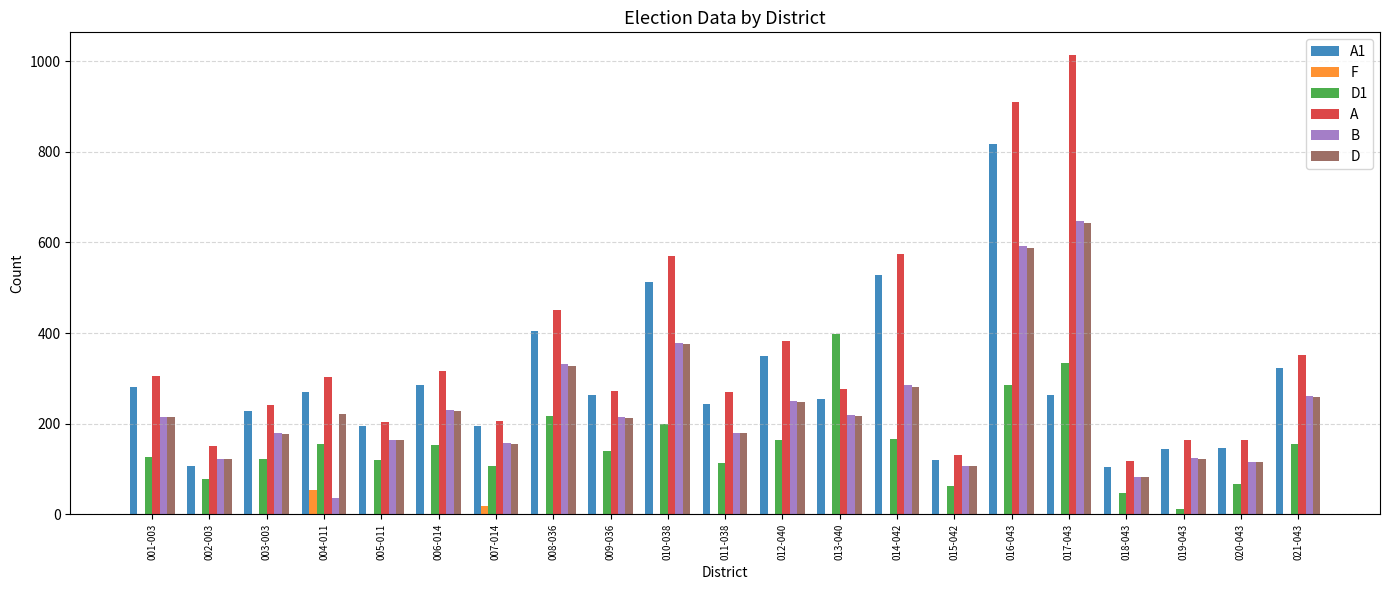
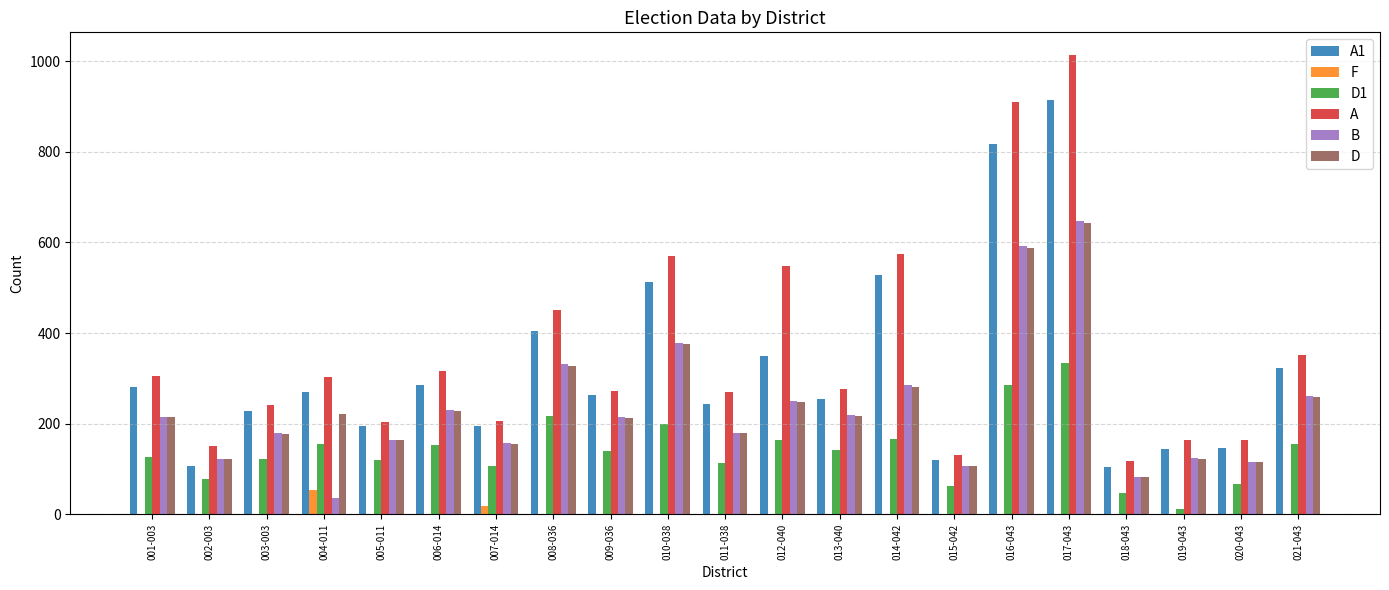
A, 012-040: 380 -> 550
D1, 013-040: 400 -> 140
A1, 017-043: 260 -> 910
